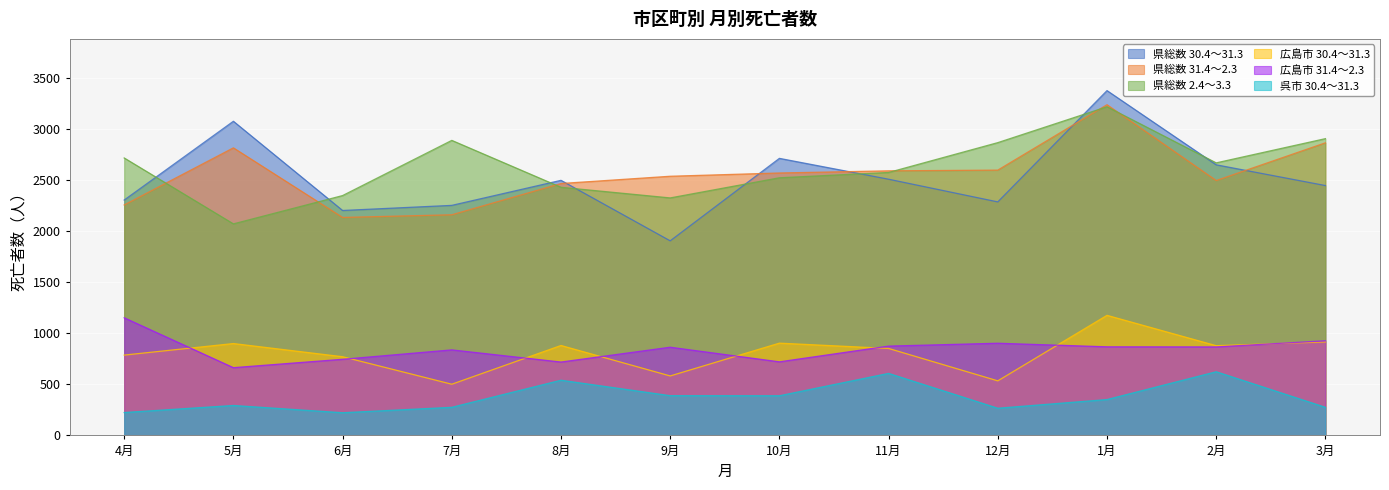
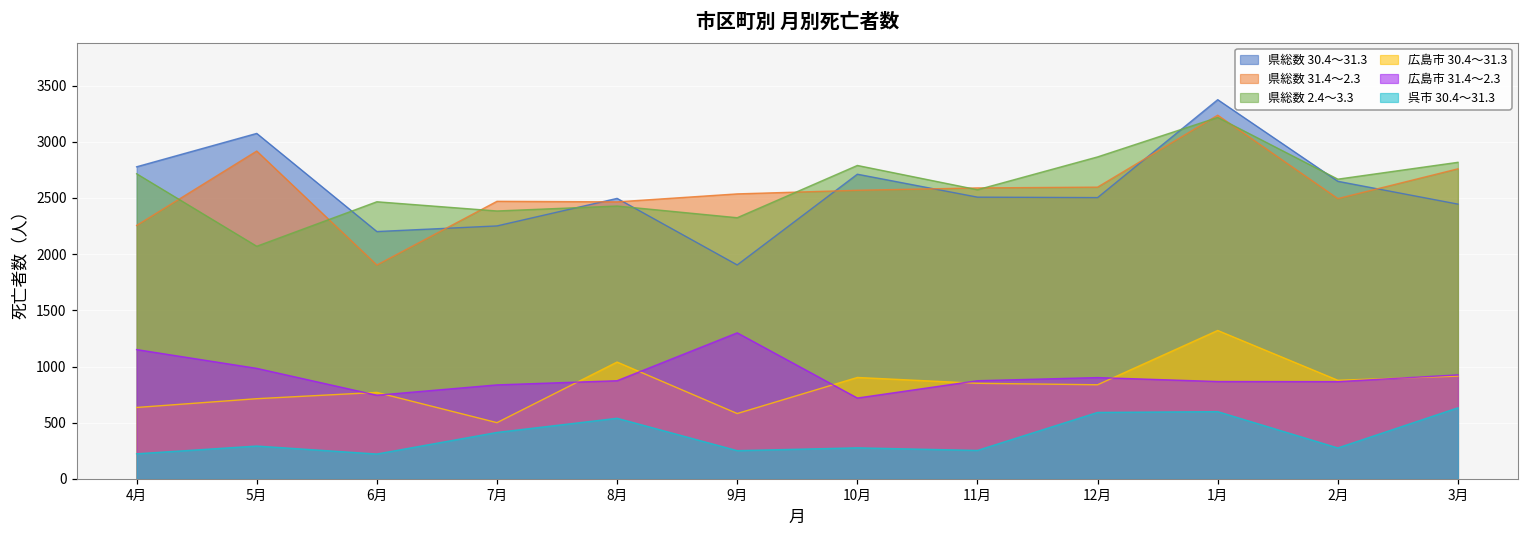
県総数 30.4～31.3, 4月: 2300 -> 2780
広島市 30.4～31.3, 4月: 790 -> 640
県総数 31.4～2.3, 5月: 2810 -> 2920
広島市 30.4～31.3, 5月: 900 -> 710
広島市 31.4～2.3, 5月: 660 -> 980
県総数 31.4～2.3, 6月: 2130 -> 1900
県総数 2.4～3.3, 6月: 2350 -> 2470
県総数 31.4～2.3, 7月: 2160 -> 2470
県総数 2.4～3.3, 7月: 2890 -> 2380
呉市 30.4～31.3, 7月: 280 -> 410
広島市 30.4～31.3, 8月: 880 -> 1040
広島市 31.4～2.3, 8月: 720 -> 870
広島市 31.4～2.3, 9月: 860 -> 1300
呉市 30.4～31.3, 9月: 390 -> 250
県総数 2.4～3.3, 10月: 2520 -> 2790
呉市 30.4～31.3, 10月: 390 -> 280
呉市 30.4～31.3, 11月: 610 -> 250
県総数 30.4～31.3, 12月: 2290 -> 2500
広島市 30.4～31.3, 12月: 530 -> 840
呉市 30.4～31.3, 12月: 270 -> 590
広島市 30.4～31.3, 1月: 1180 -> 1320
呉市 30.4～31.3, 1月: 350 -> 600
呉市 30.4～31.3, 2月: 620 -> 280
県総数 31.4～2.3, 3月: 2860 -> 2760
県総数 2.4～3.3, 3月: 2900 -> 2820
呉市 30.4～31.3, 3月: 280 -> 630
